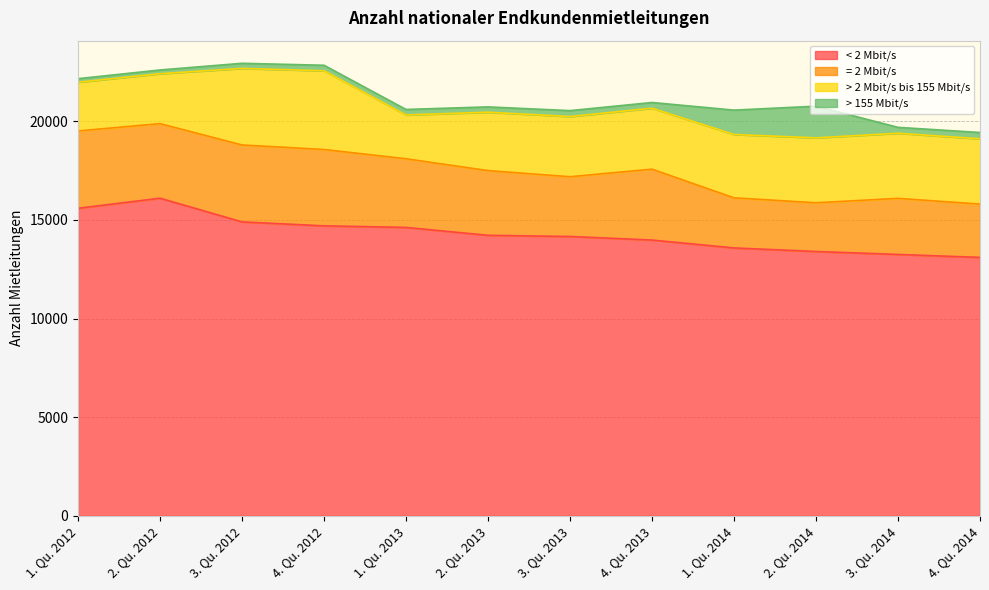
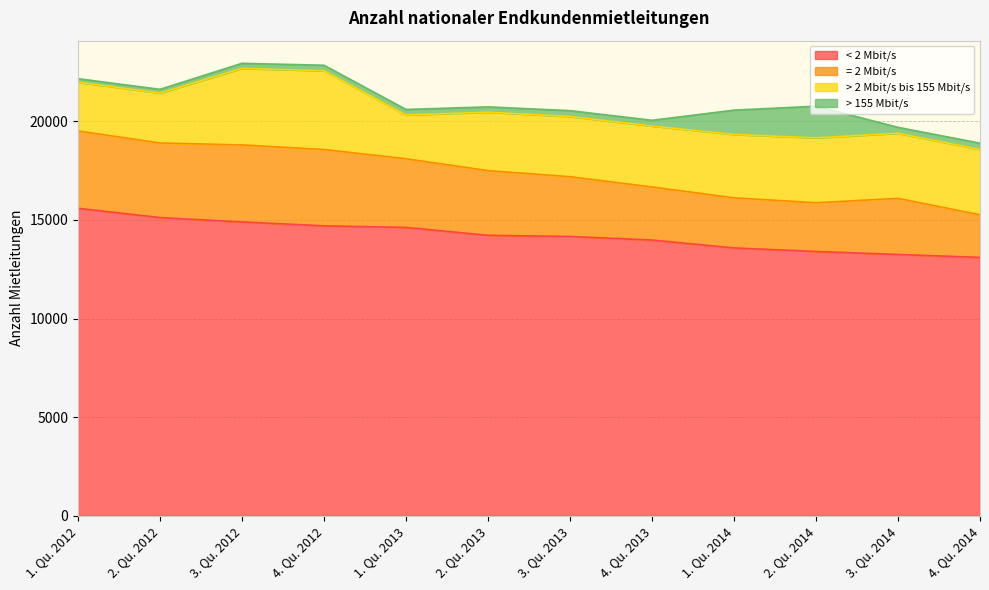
< 2 Mbit/s, 2. Qu. 2012: 16100 -> 15100
= 2 Mbit/s, 4. Qu. 2013: 3600 -> 2700
= 2 Mbit/s, 4. Qu. 2014: 2700 -> 2200
